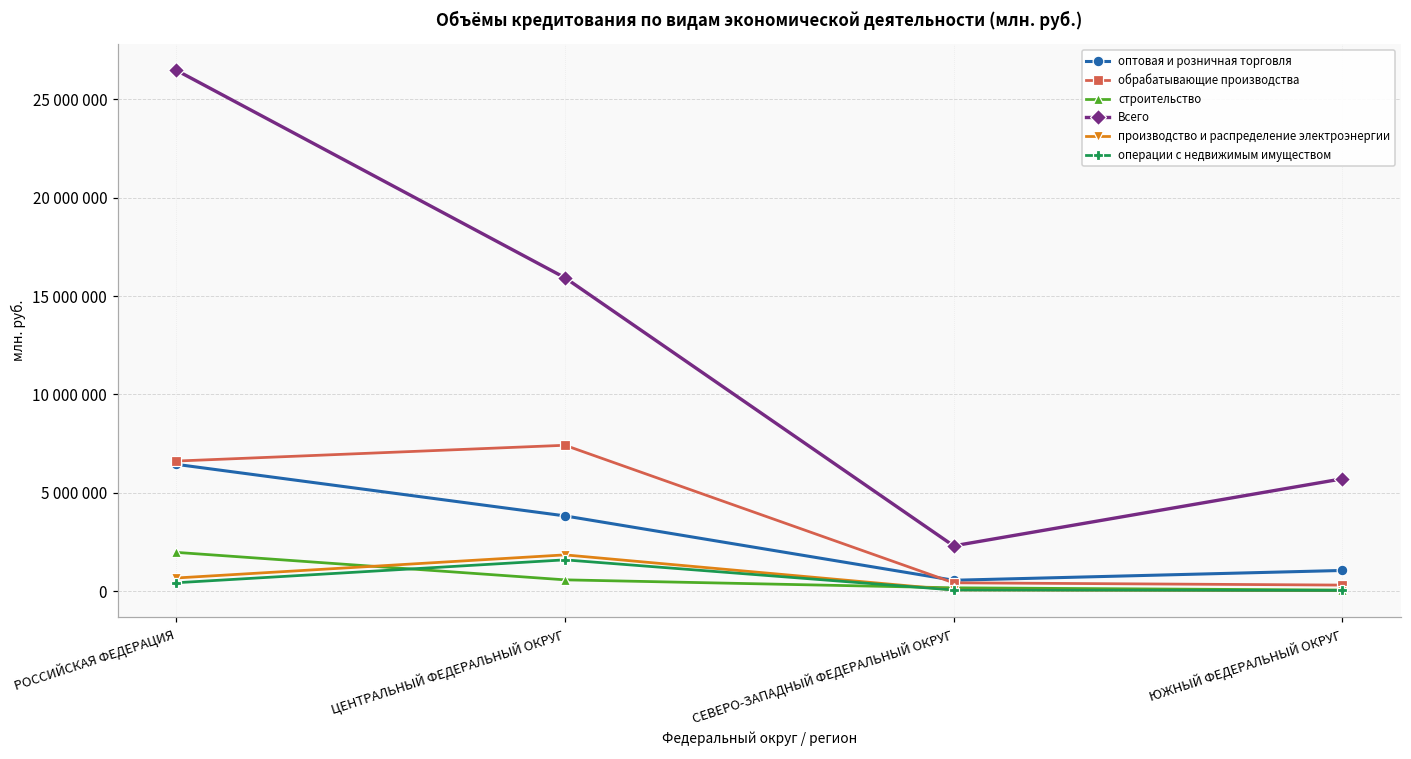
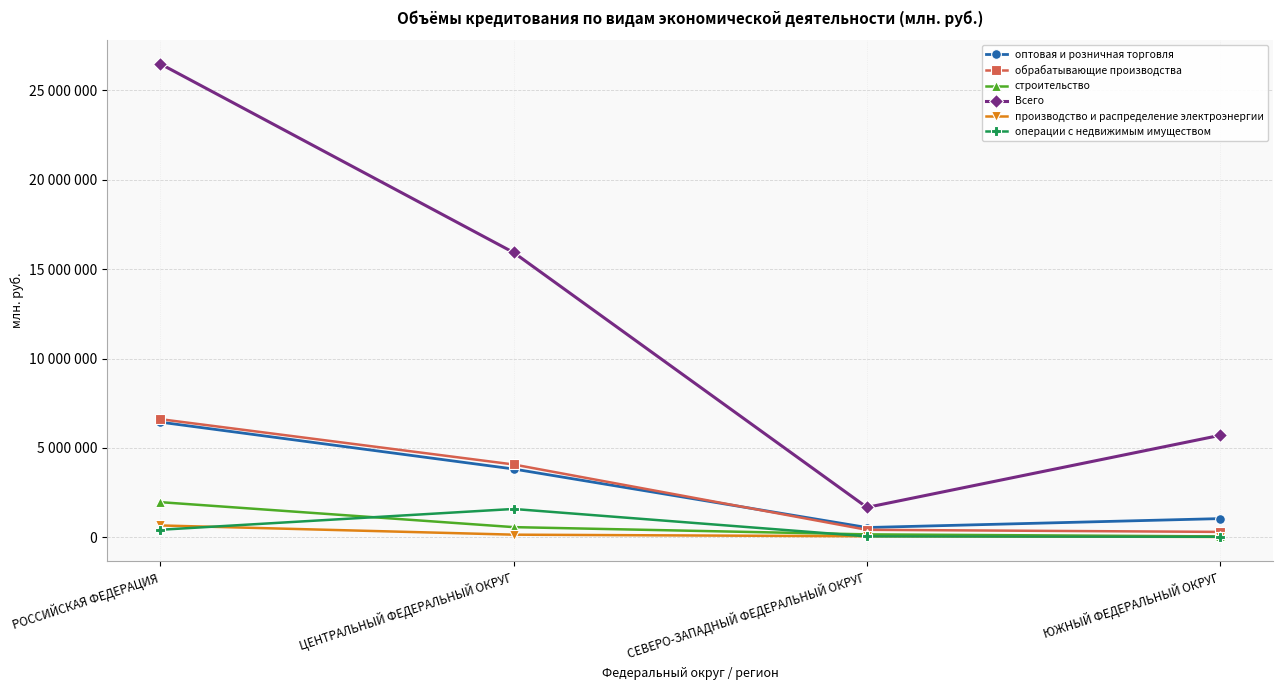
обрабатывающие производства, ЦЕНТРАЛЬНЫЙ ФЕДЕРАЛЬНЫЙ ОКРУГ: 7400000 -> 4100000
производство и распределение электроэнергии, ЦЕНТРАЛЬНЫЙ ФЕДЕРАЛЬНЫЙ ОКРУГ: 1800000 -> 200000
Всего, СЕВЕРО-ЗАПАДНЫЙ ФЕДЕРАЛЬНЫЙ ОКРУГ: 2300000 -> 1700000
